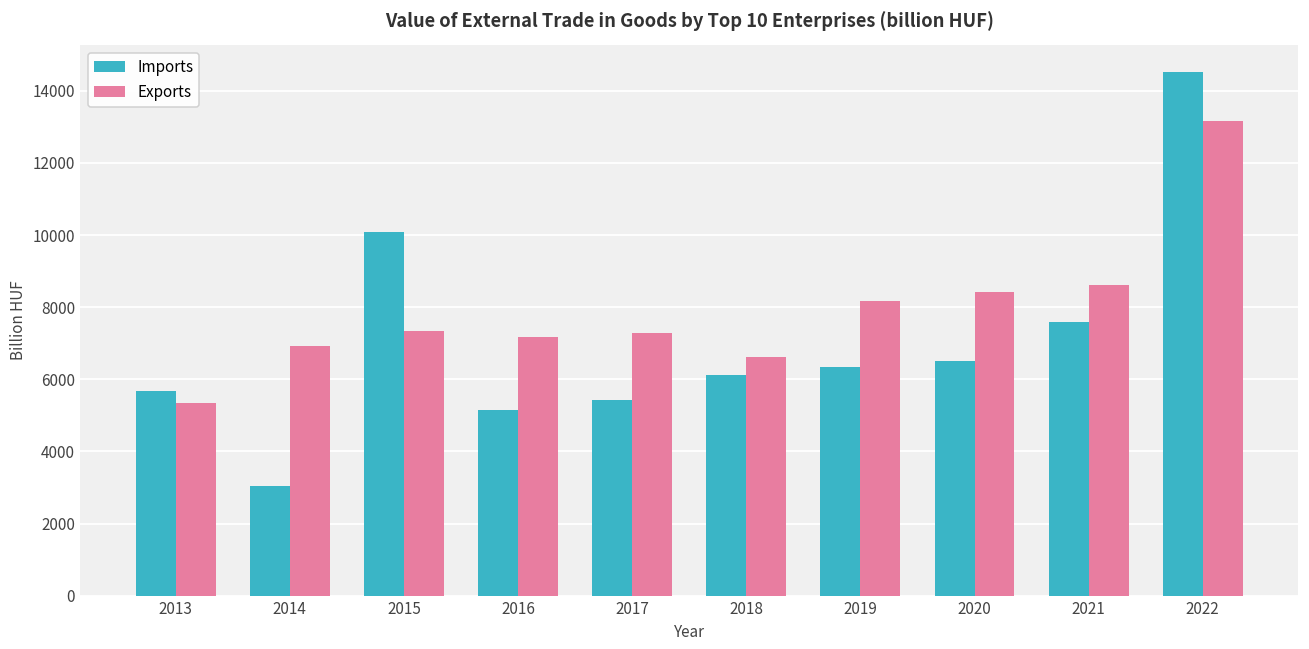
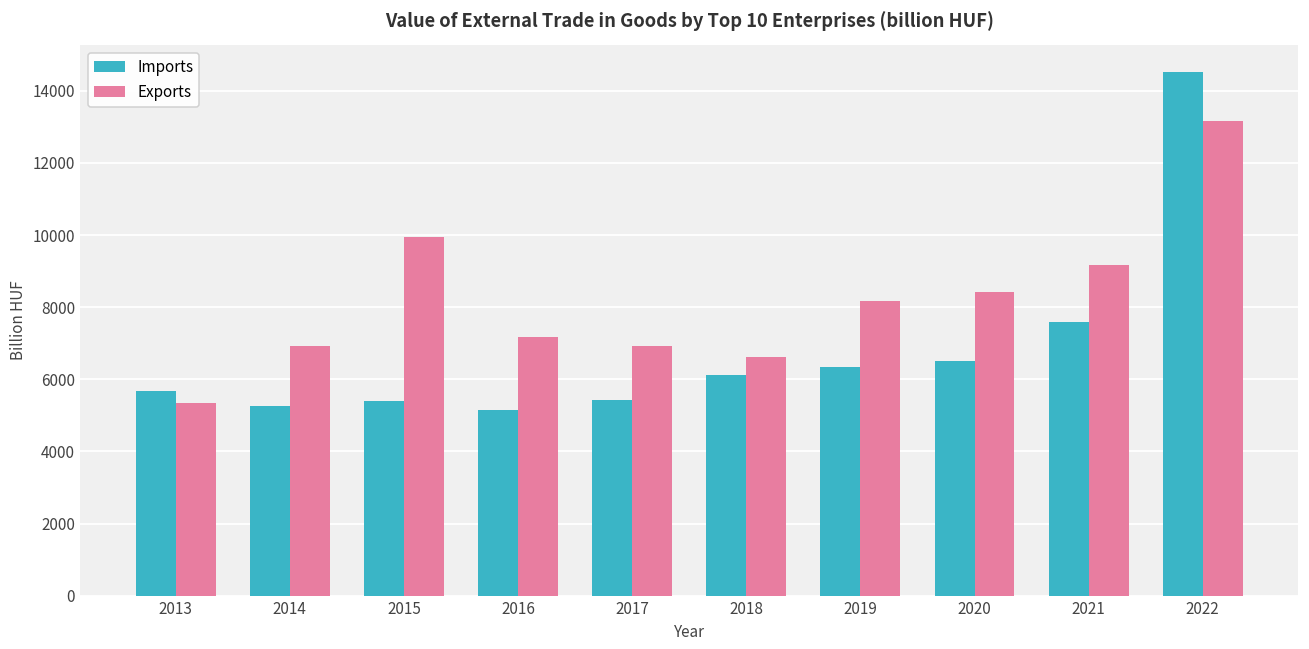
Imports, 2014: 3000 -> 5300
Imports, 2015: 10100 -> 5400
Exports, 2015: 7400 -> 10000
Exports, 2017: 7300 -> 6900
Exports, 2021: 8600 -> 9200
